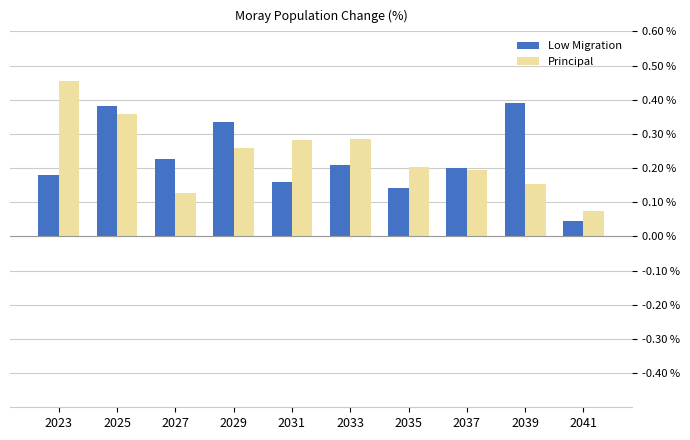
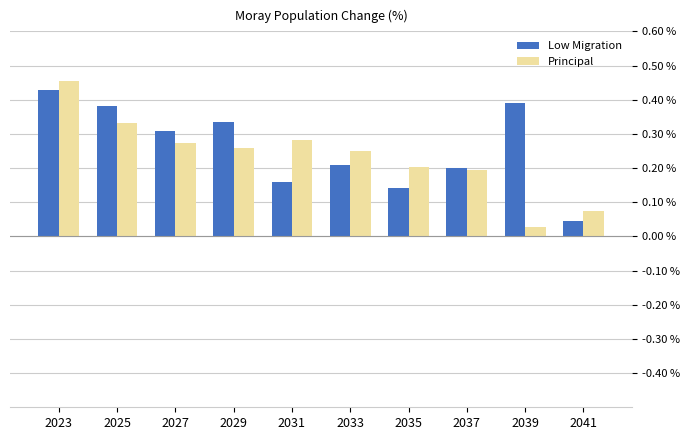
Low Migration, 2023: 0.18 % -> 0.43 %
Principal, 2025: 0.36 % -> 0.33 %
Low Migration, 2027: 0.23 % -> 0.31 %
Principal, 2027: 0.13 % -> 0.27 %
Principal, 2033: 0.28 % -> 0.25 %
Principal, 2039: 0.15 % -> 0.03 %
